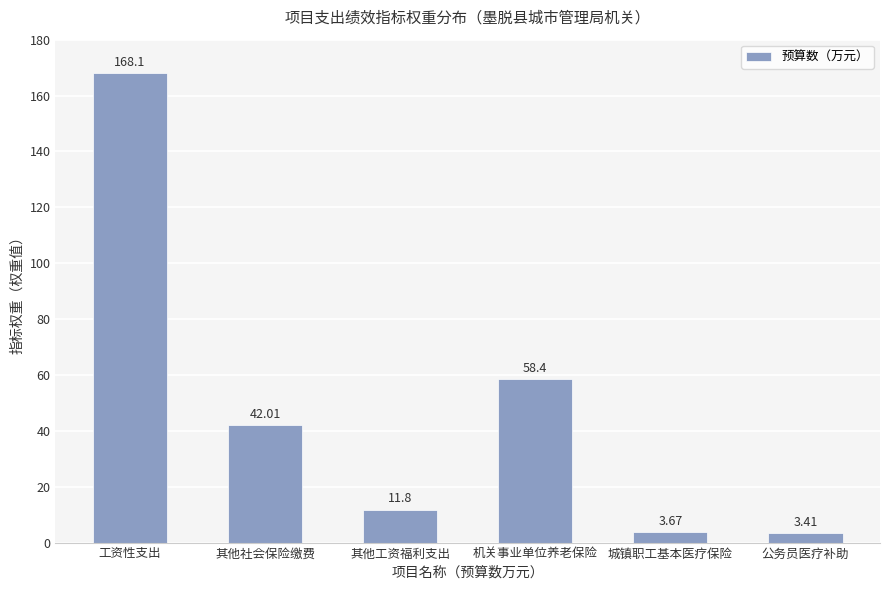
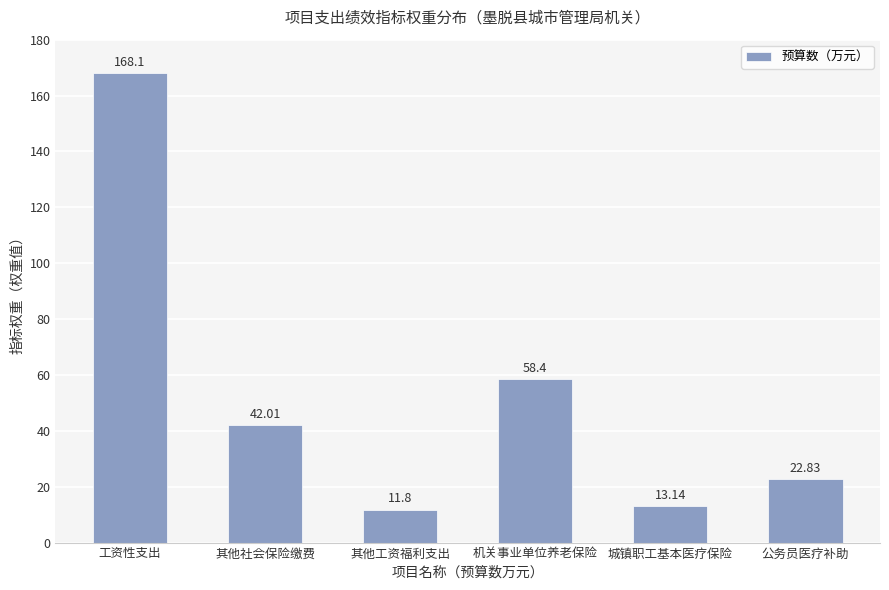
城镇职工基本医疗保险: 3.67 -> 13.14
公务员医疗补助: 3.41 -> 22.83
